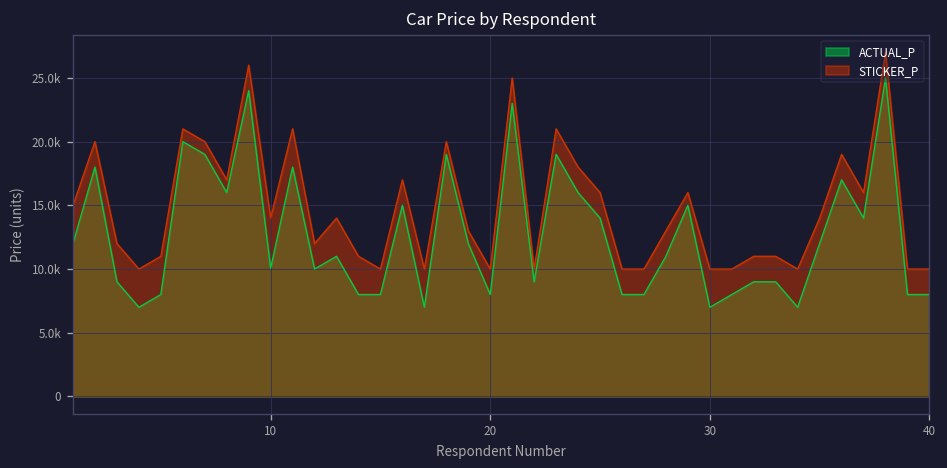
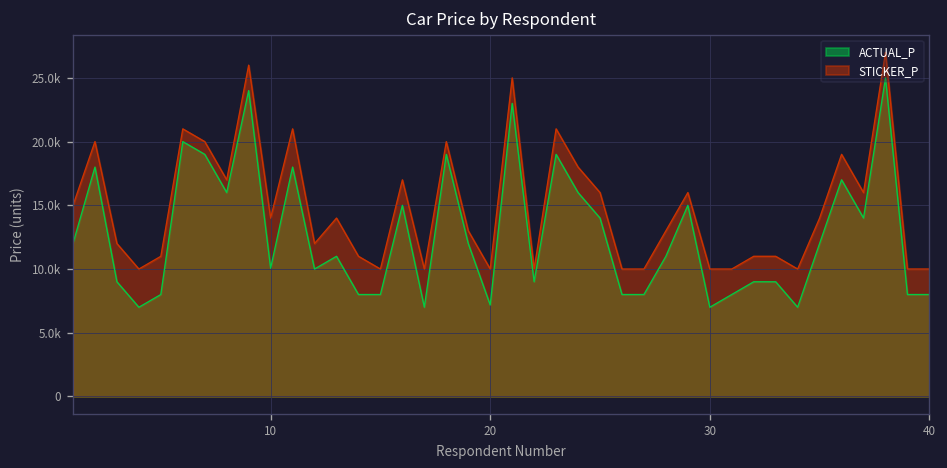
ACTUAL_P, 20: 8000 -> 7200
